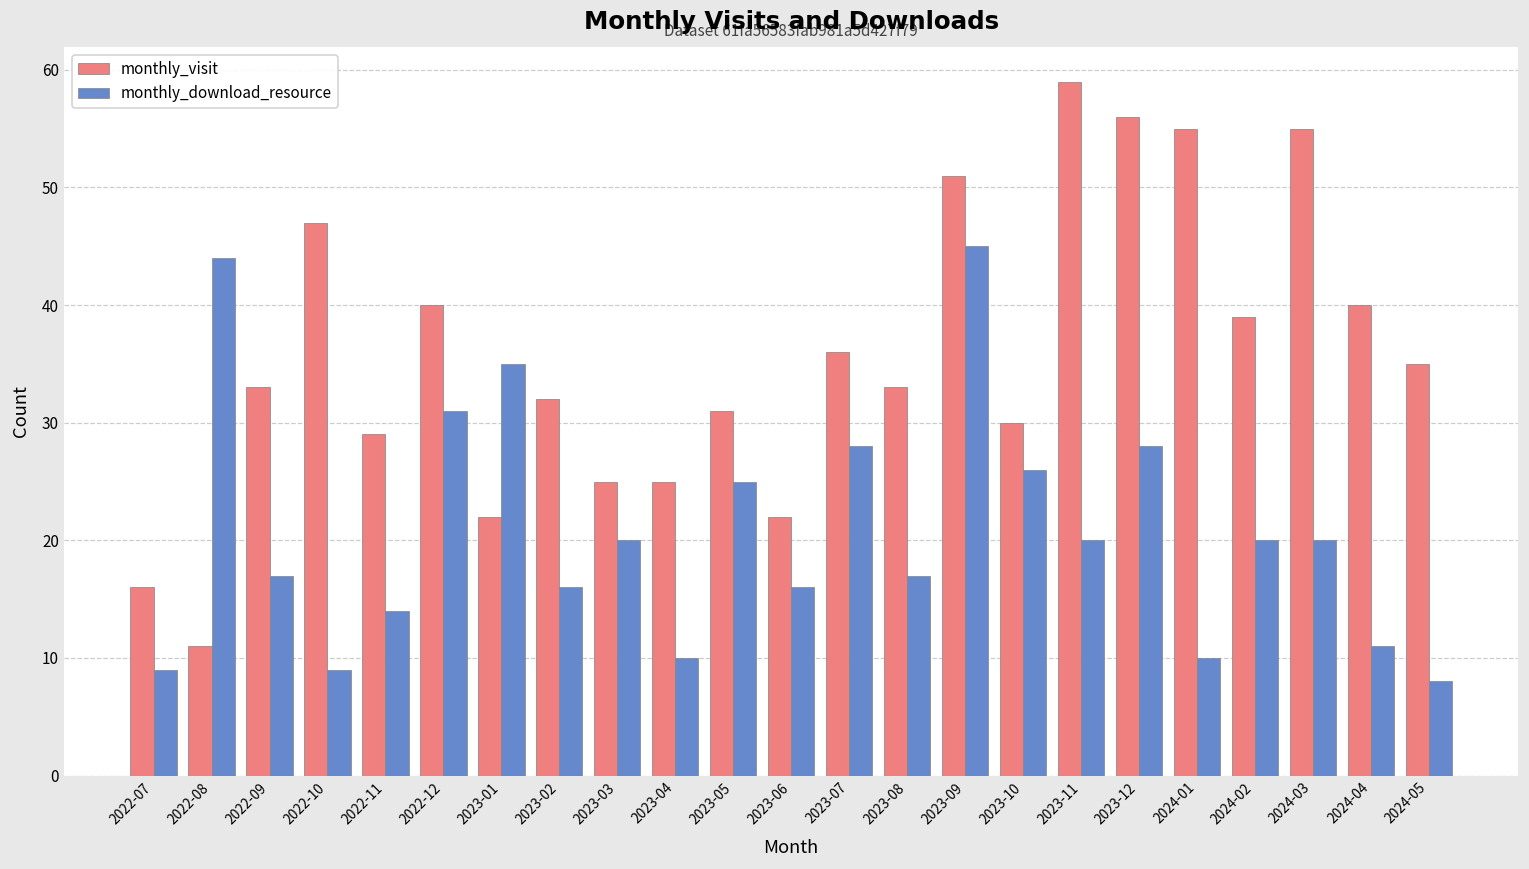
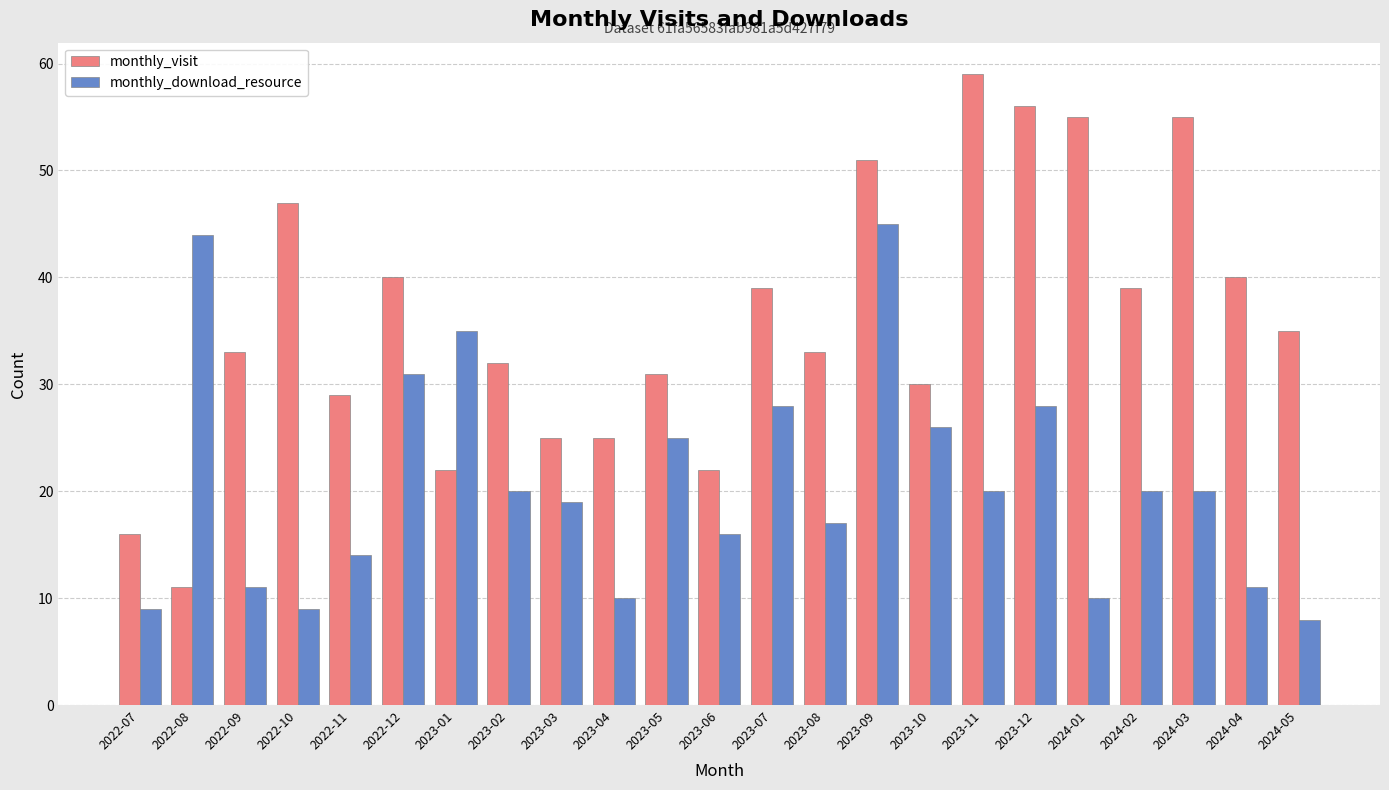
monthly_download_resource, 2022-09: 17 -> 11
monthly_download_resource, 2023-02: 16 -> 20
monthly_download_resource, 2023-03: 20 -> 19
monthly_visit, 2023-07: 36 -> 39
